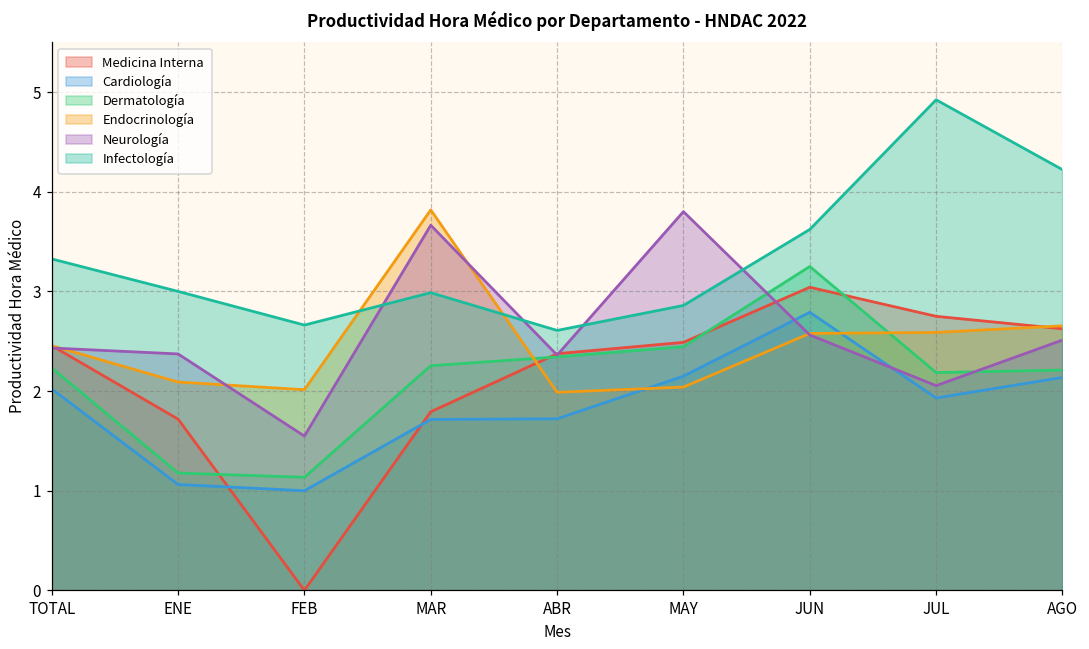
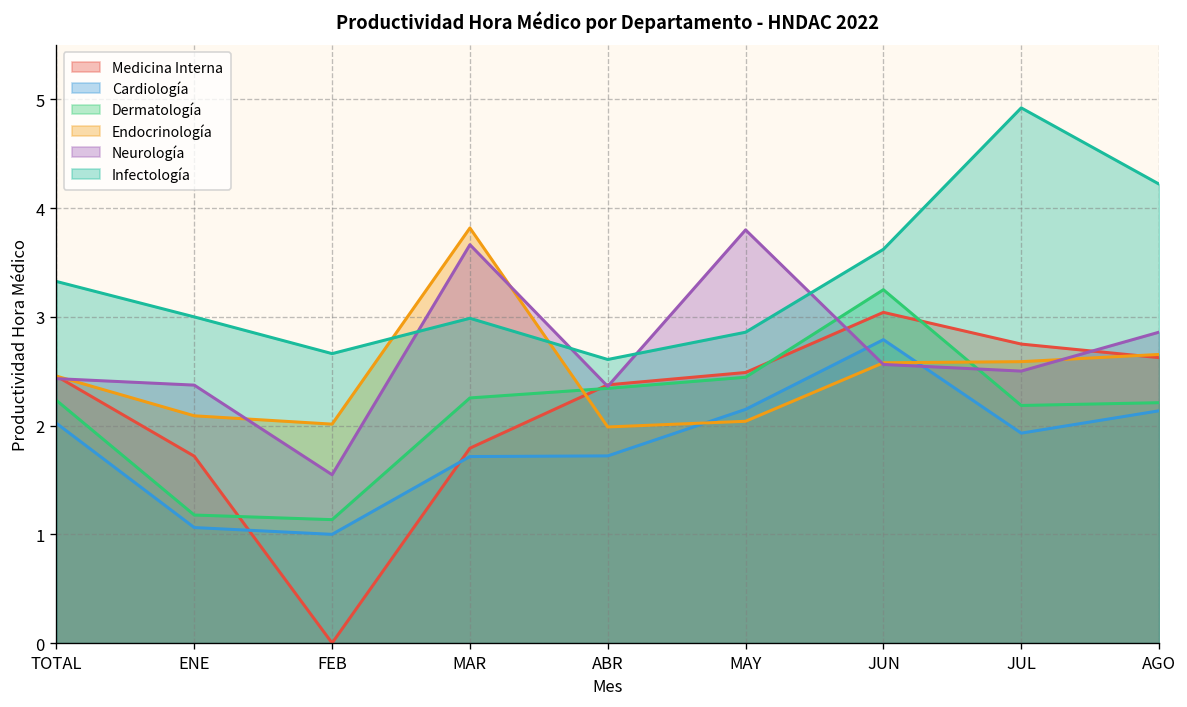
Neurología, JUL: 2.1 -> 2.5
Neurología, AGO: 2.5 -> 2.9
